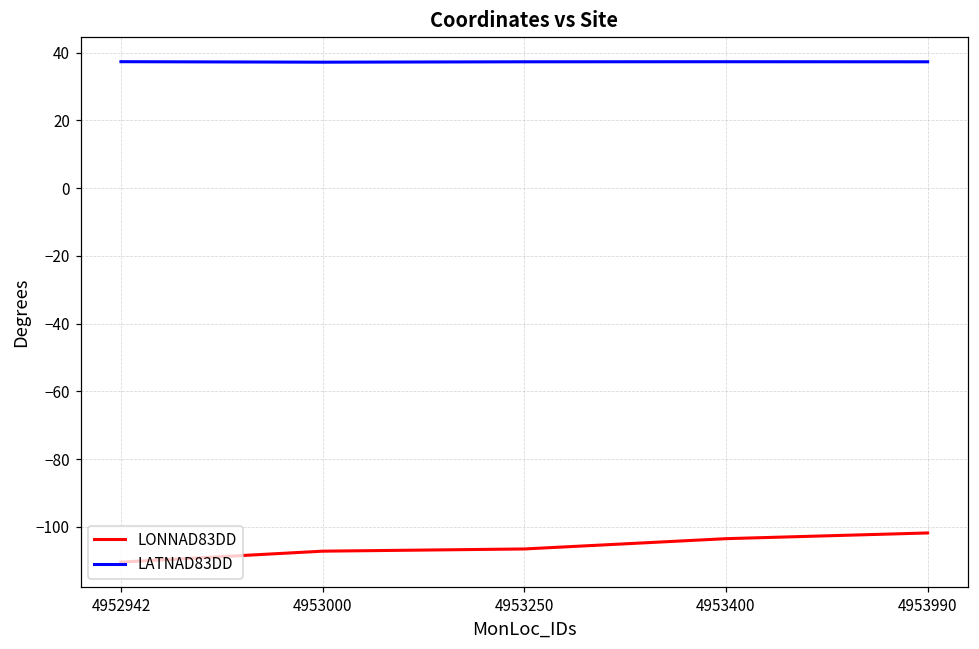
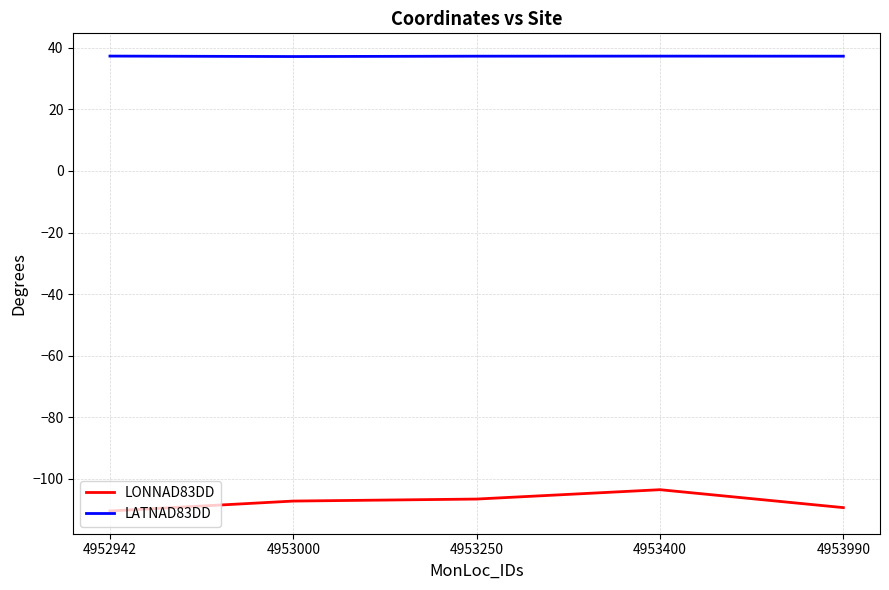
LONNAD83DD, 4953990: -102 -> -109
